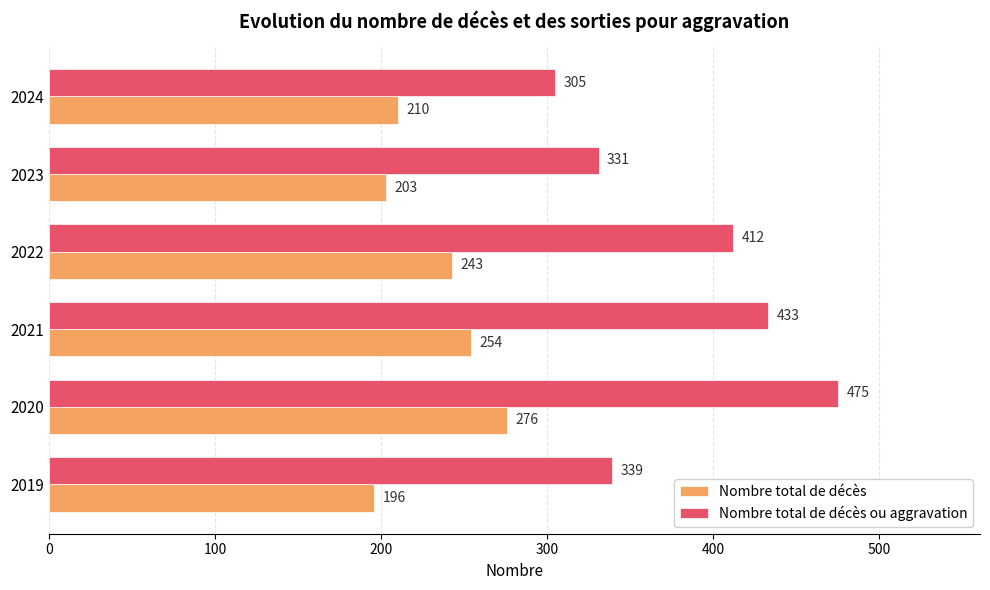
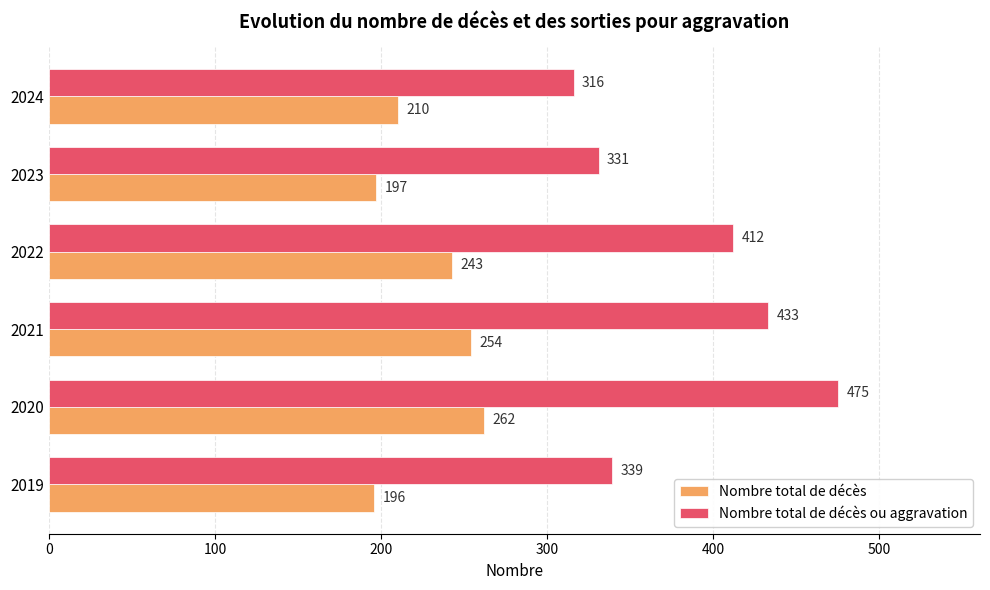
Nombre total de décès ou aggravation, 2024: 305 -> 316
Nombre total de décès, 2023: 203 -> 197
Nombre total de décès, 2020: 276 -> 262
